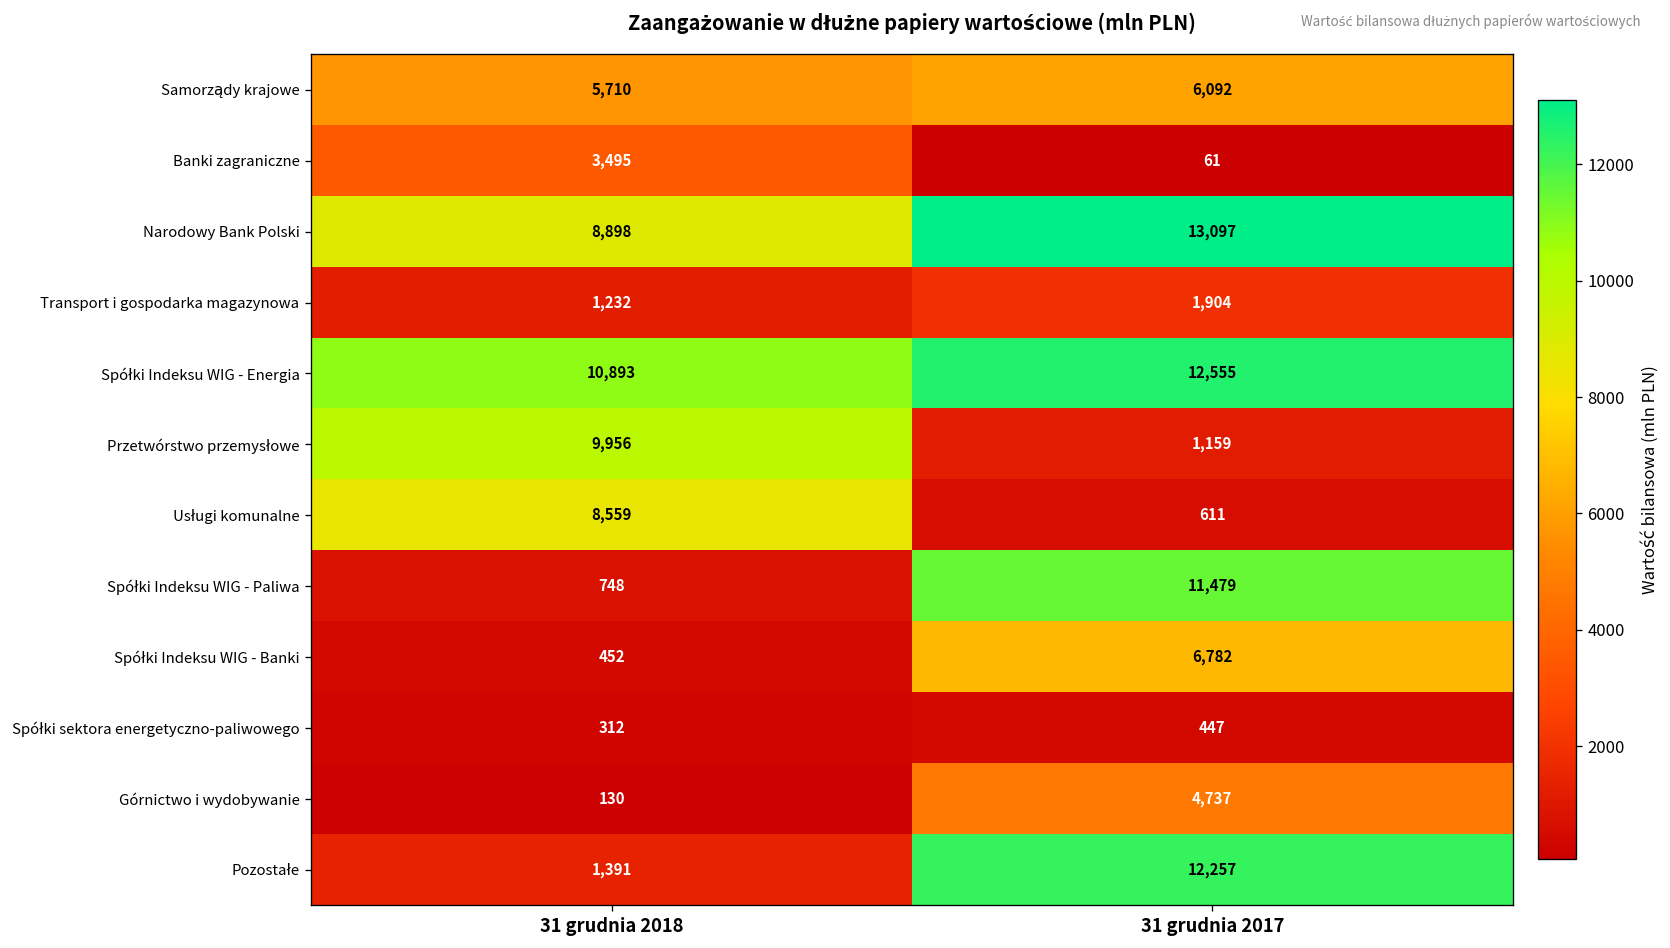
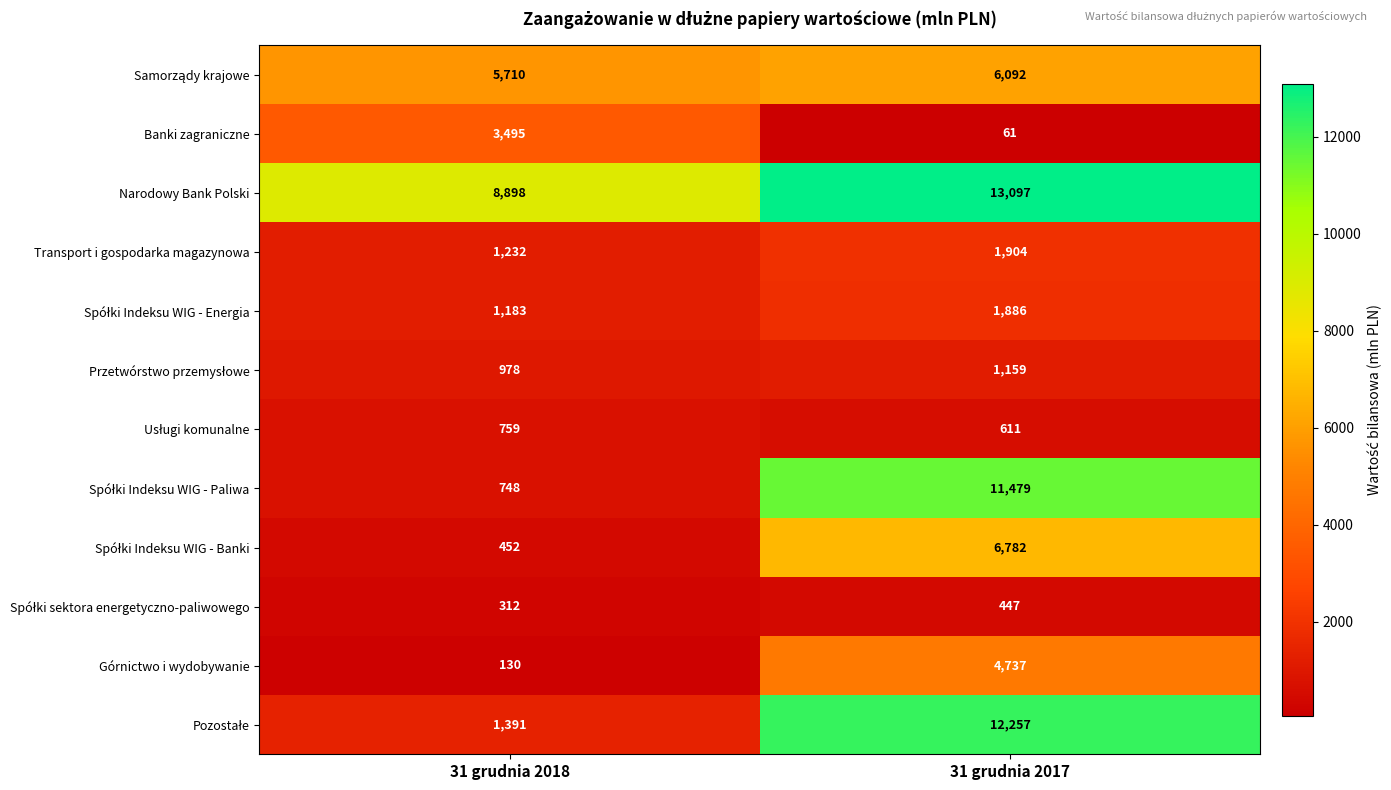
Spółki Indeksu WIG - Energia, 31 grudnia 2018: 10,893 -> 1,183
Spółki Indeksu WIG - Energia, 31 grudnia 2017: 12,555 -> 1,886
Przetwórstwo przemysłowe, 31 grudnia 2018: 9,956 -> 978
Usługi komunalne, 31 grudnia 2018: 8,559 -> 759
